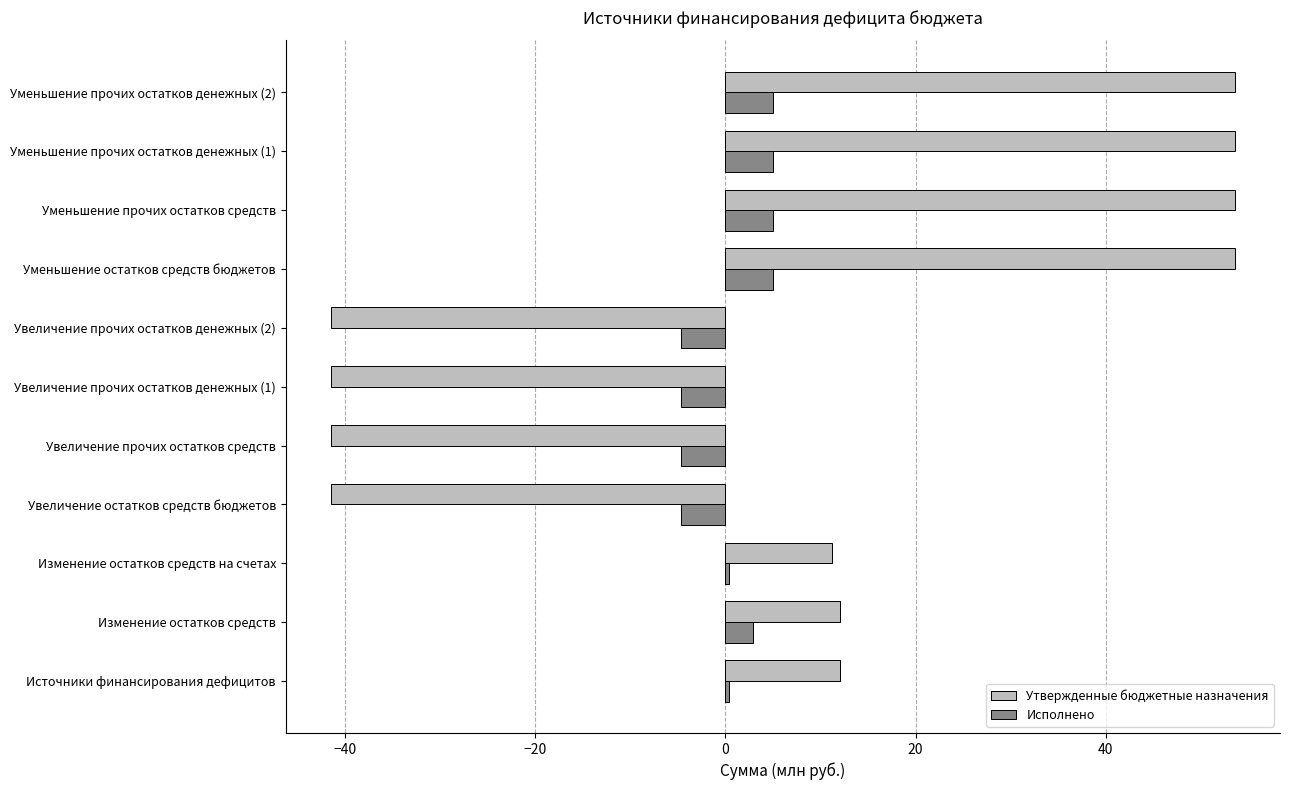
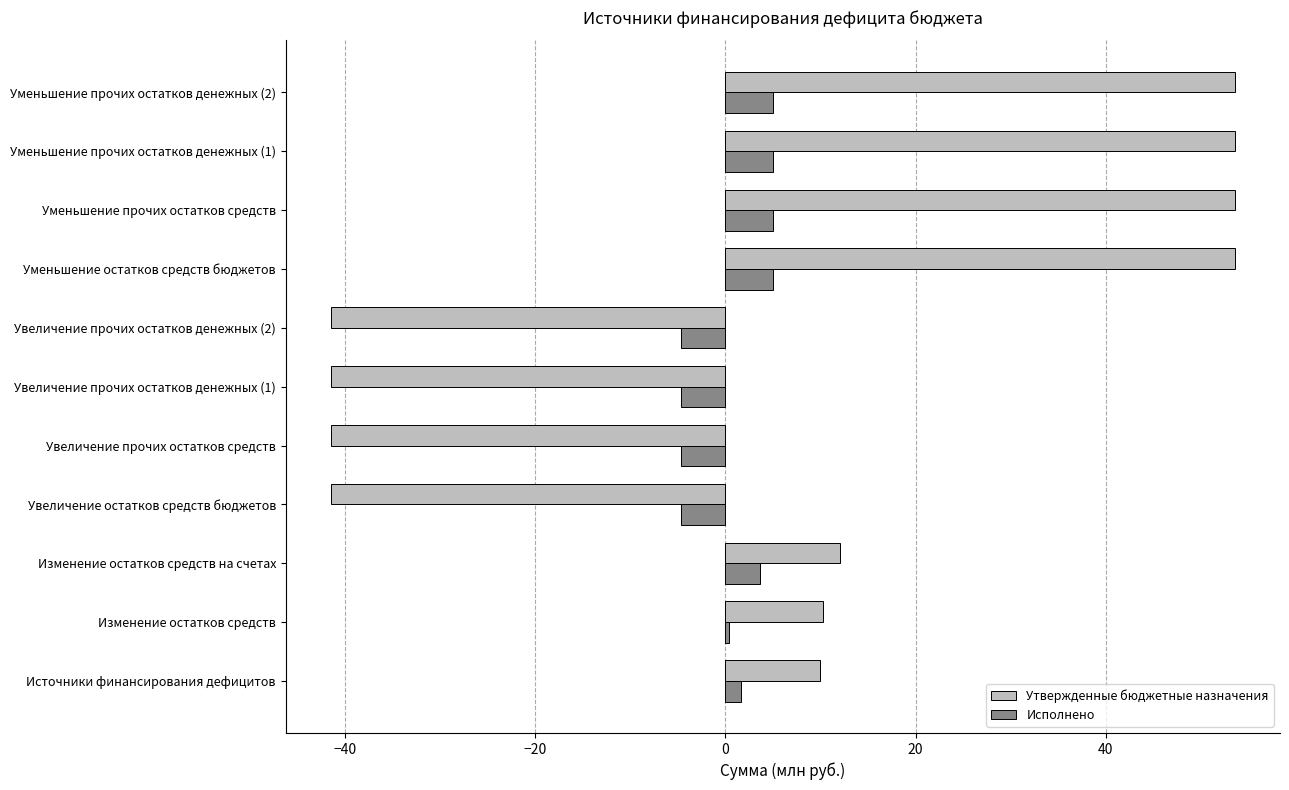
Утвержденные бюджетные назначения, Изменение остатков средств на счетах: 11 -> 12
Исполнено, Изменение остатков средств на счетах: 0 -> 4
Утвержденные бюджетные назначения, Изменение остатков средств: 12 -> 10
Исполнено, Изменение остатков средств: 3 -> 0
Утвержденные бюджетные назначения, Источники финансирования дефицитов: 12 -> 10
Исполнено, Источники финансирования дефицитов: 0 -> 2
